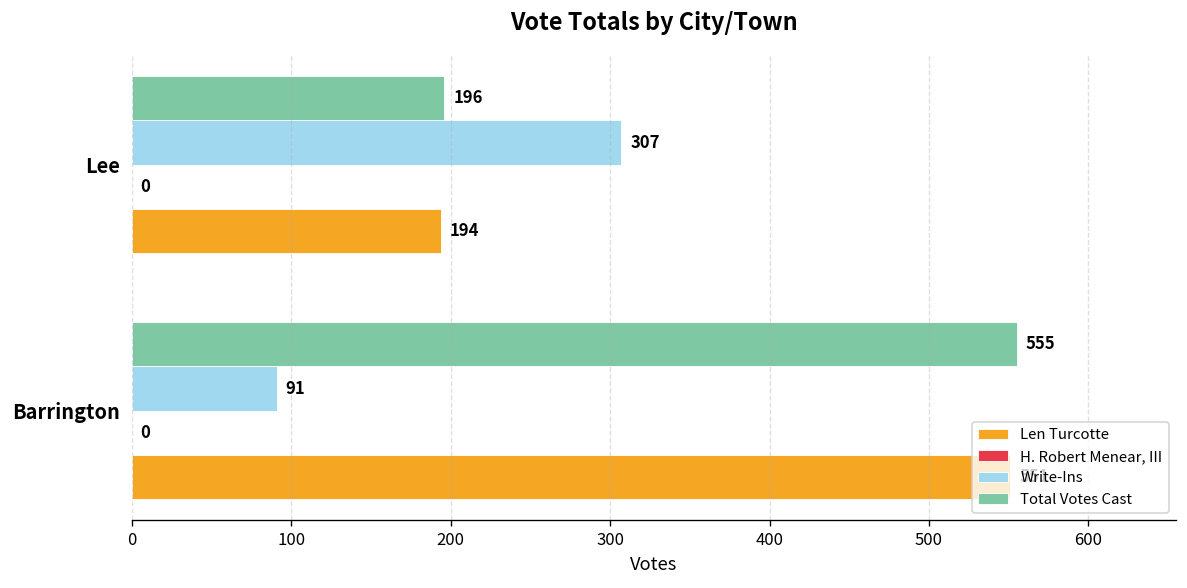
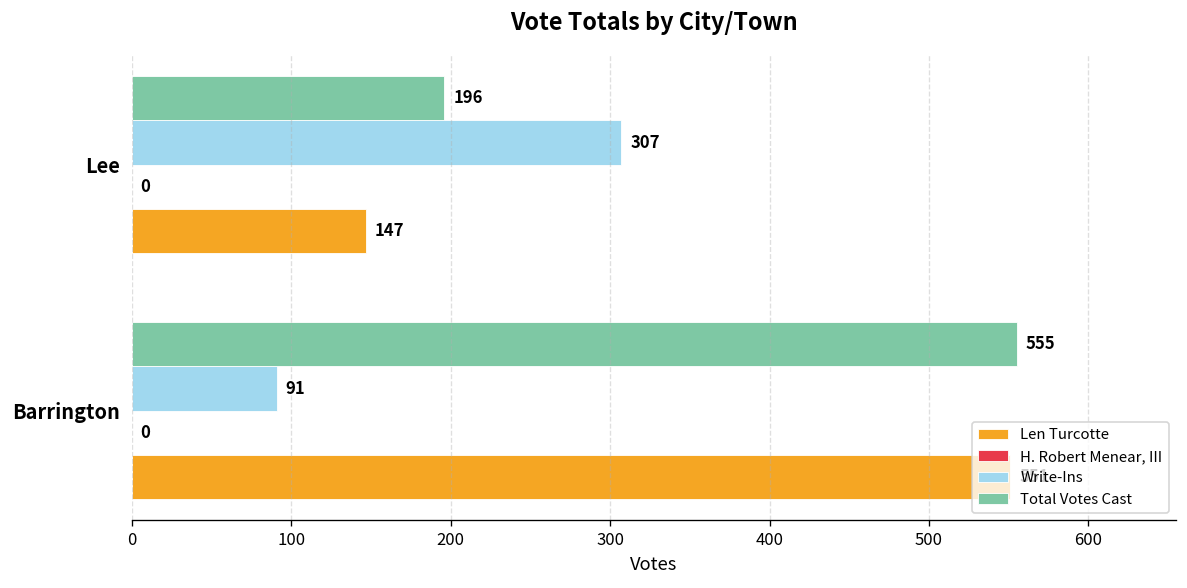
Len Turcotte, Lee: 194 -> 147
